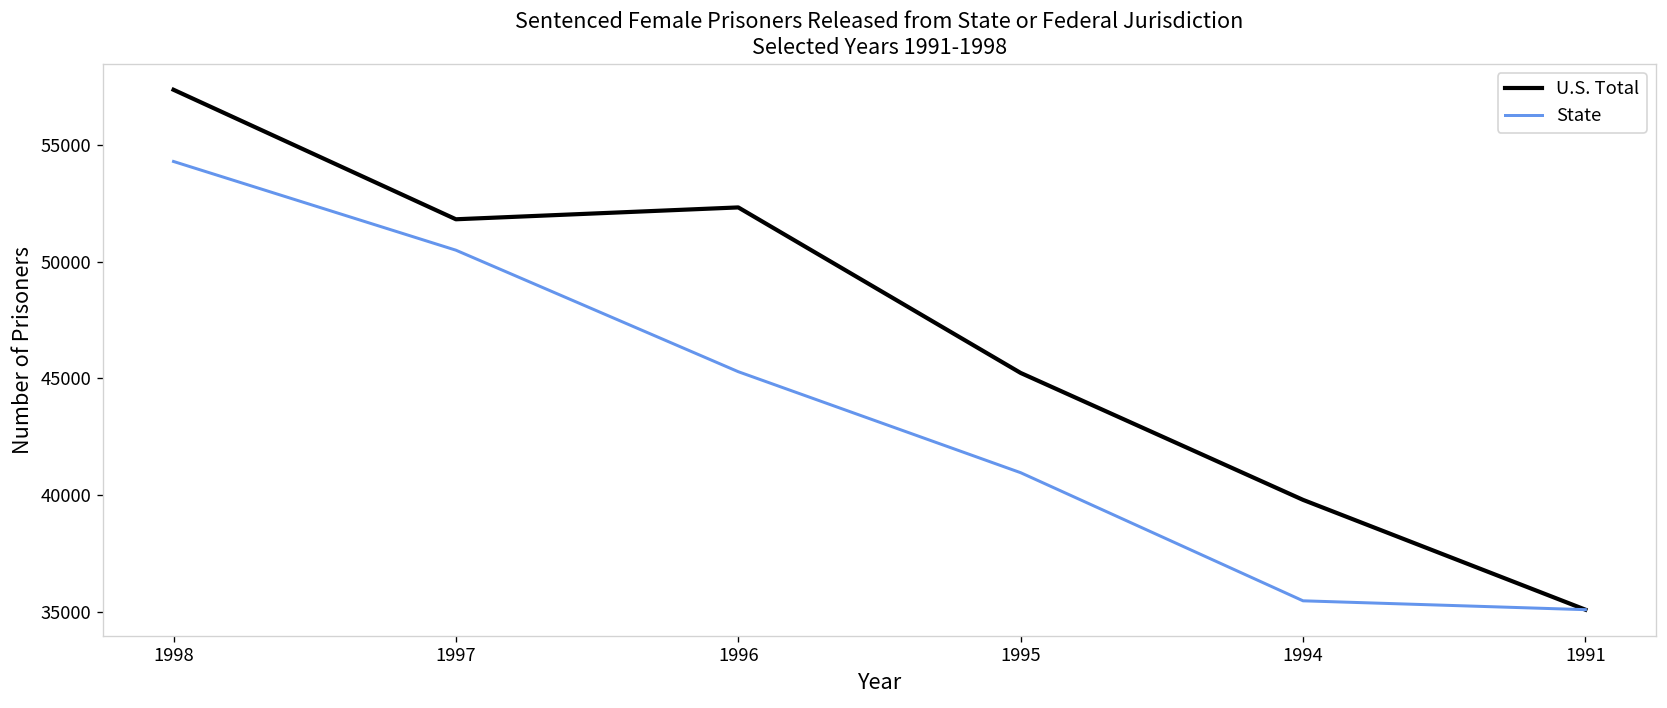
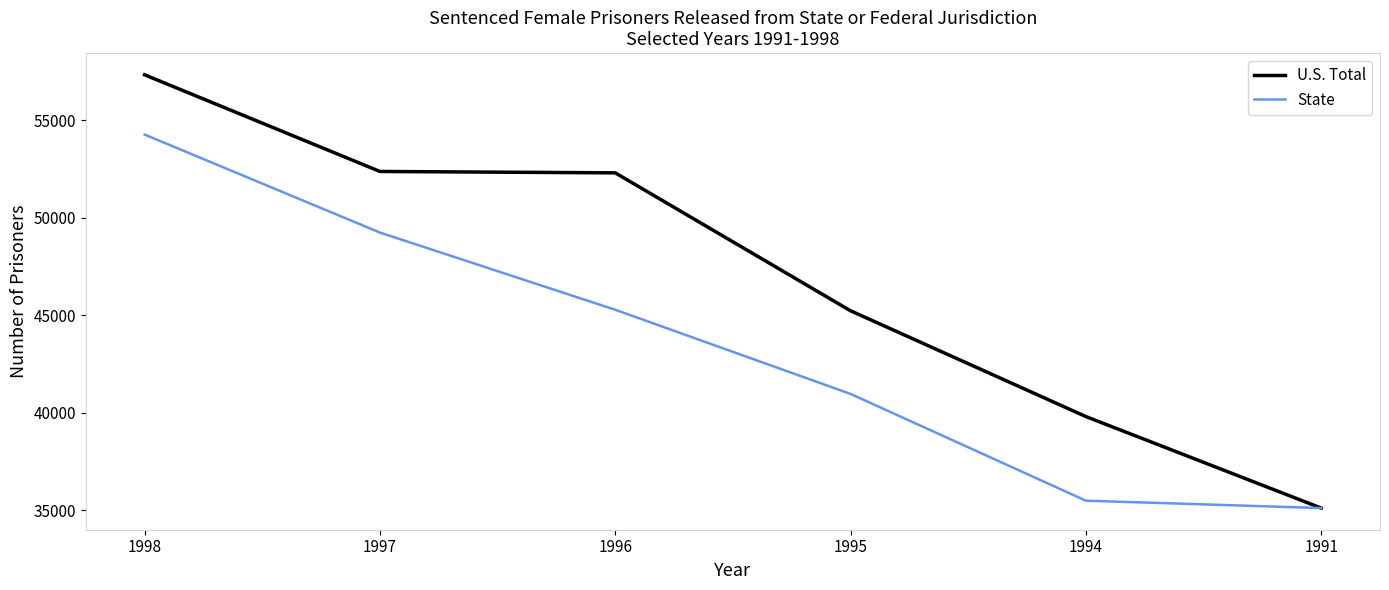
U.S. Total, 1997: 51800 -> 52400
State, 1997: 50500 -> 49200
